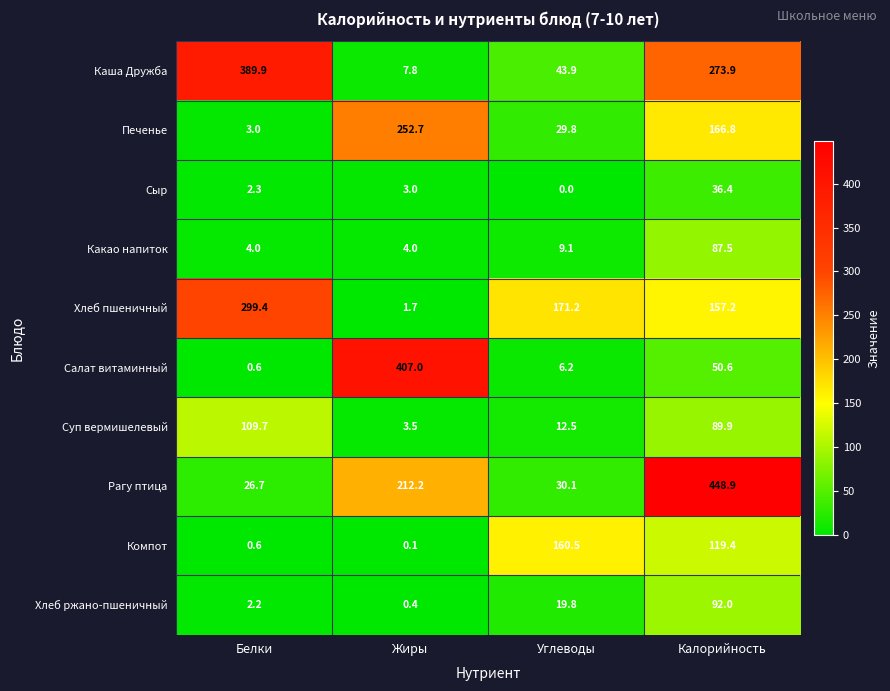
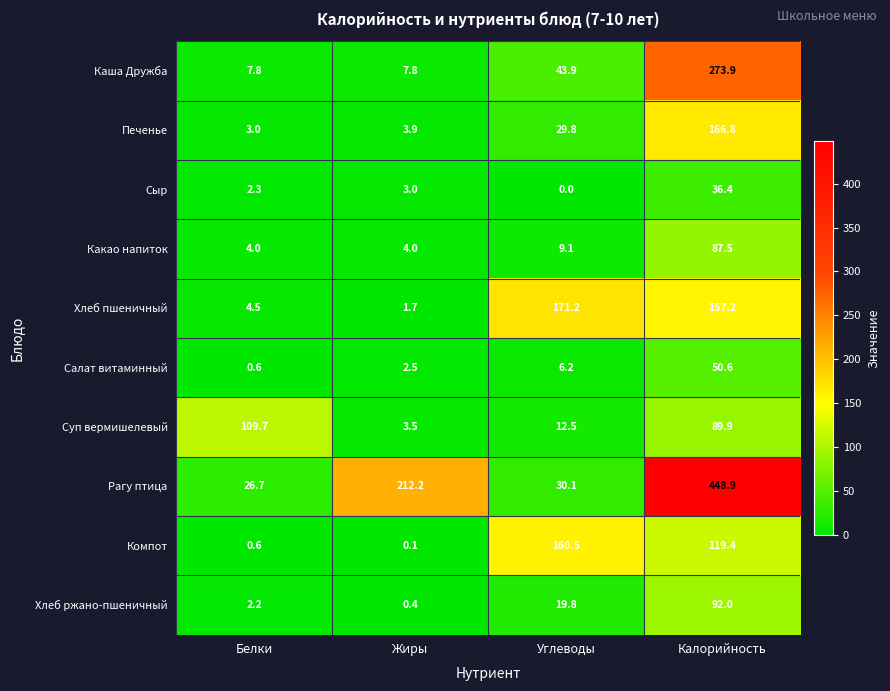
Каша Дружба, Белки: 389.9 -> 7.8
Печенье, Жиры: 252.7 -> 3.9
Хлеб пшеничный, Белки: 299.4 -> 4.5
Салат витаминный, Жиры: 407.0 -> 2.5
